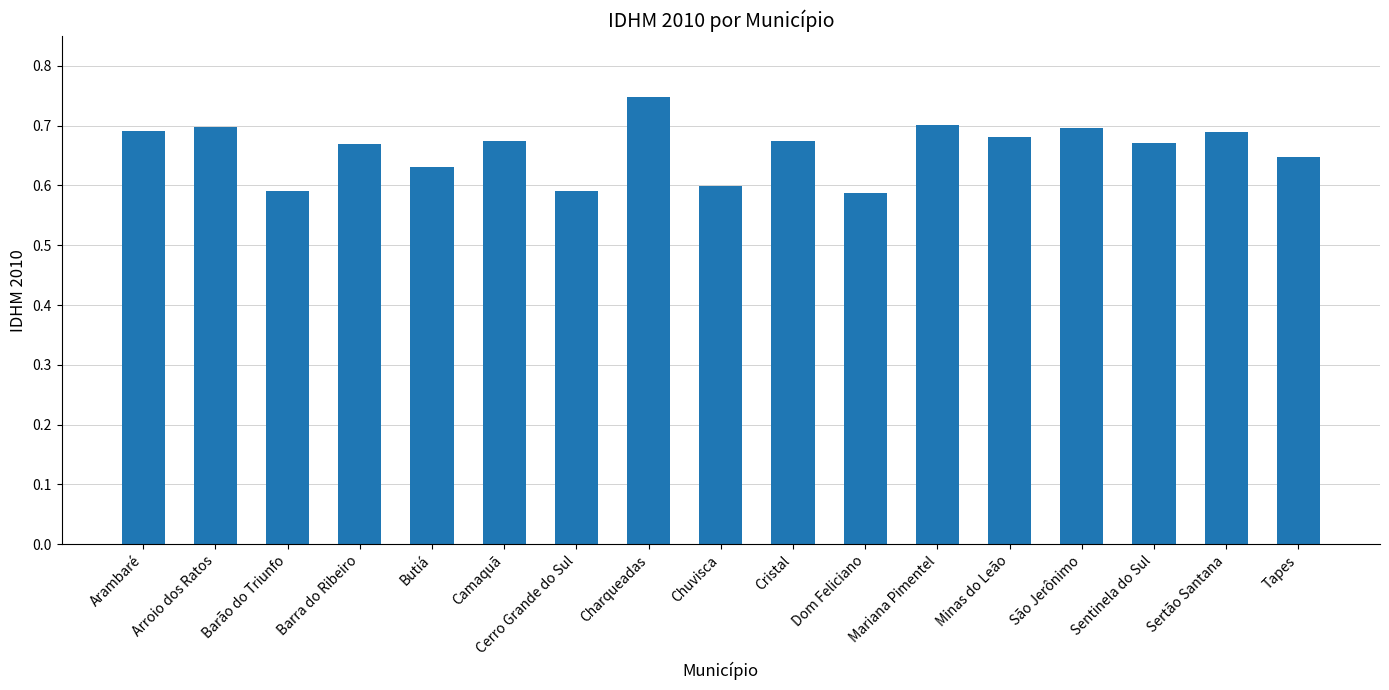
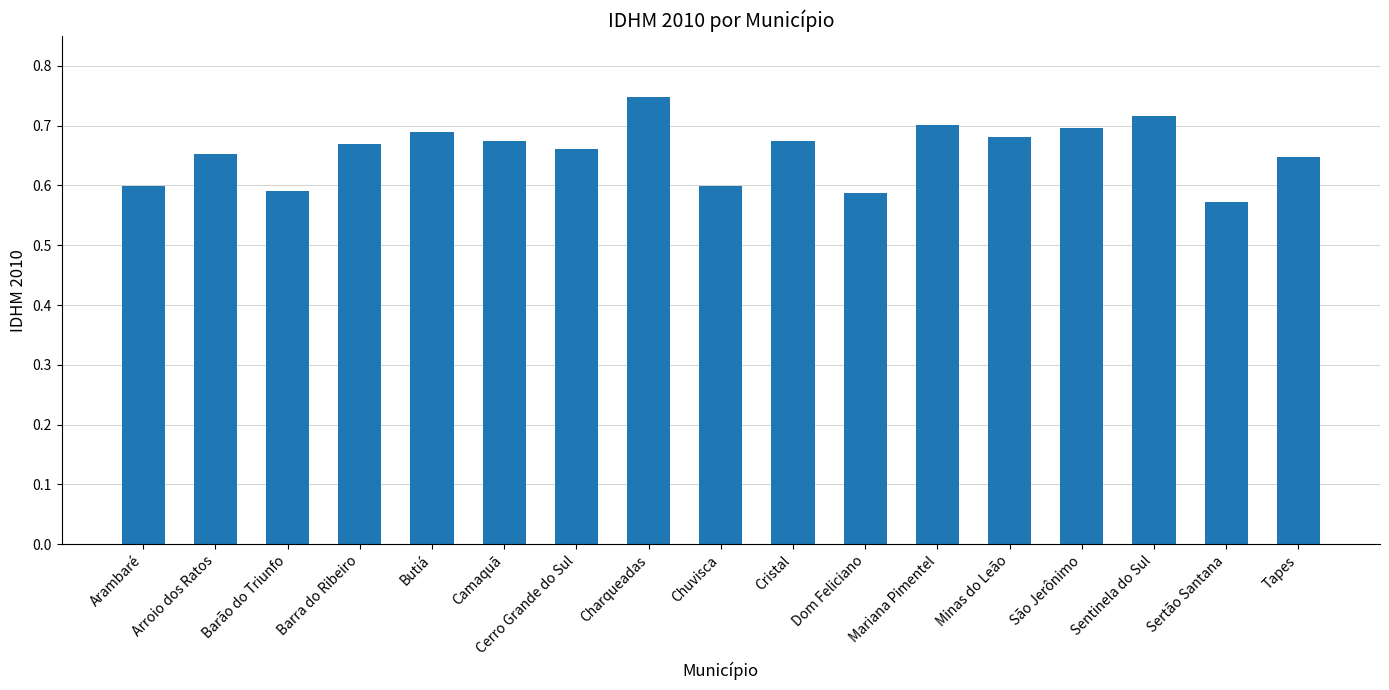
Arambaré: 0.69 -> 0.60
Arroio dos Ratos: 0.70 -> 0.65
Butiá: 0.63 -> 0.69
Cerro Grande do Sul: 0.59 -> 0.66
Sentinela do Sul: 0.67 -> 0.72
Sertão Santana: 0.69 -> 0.57
